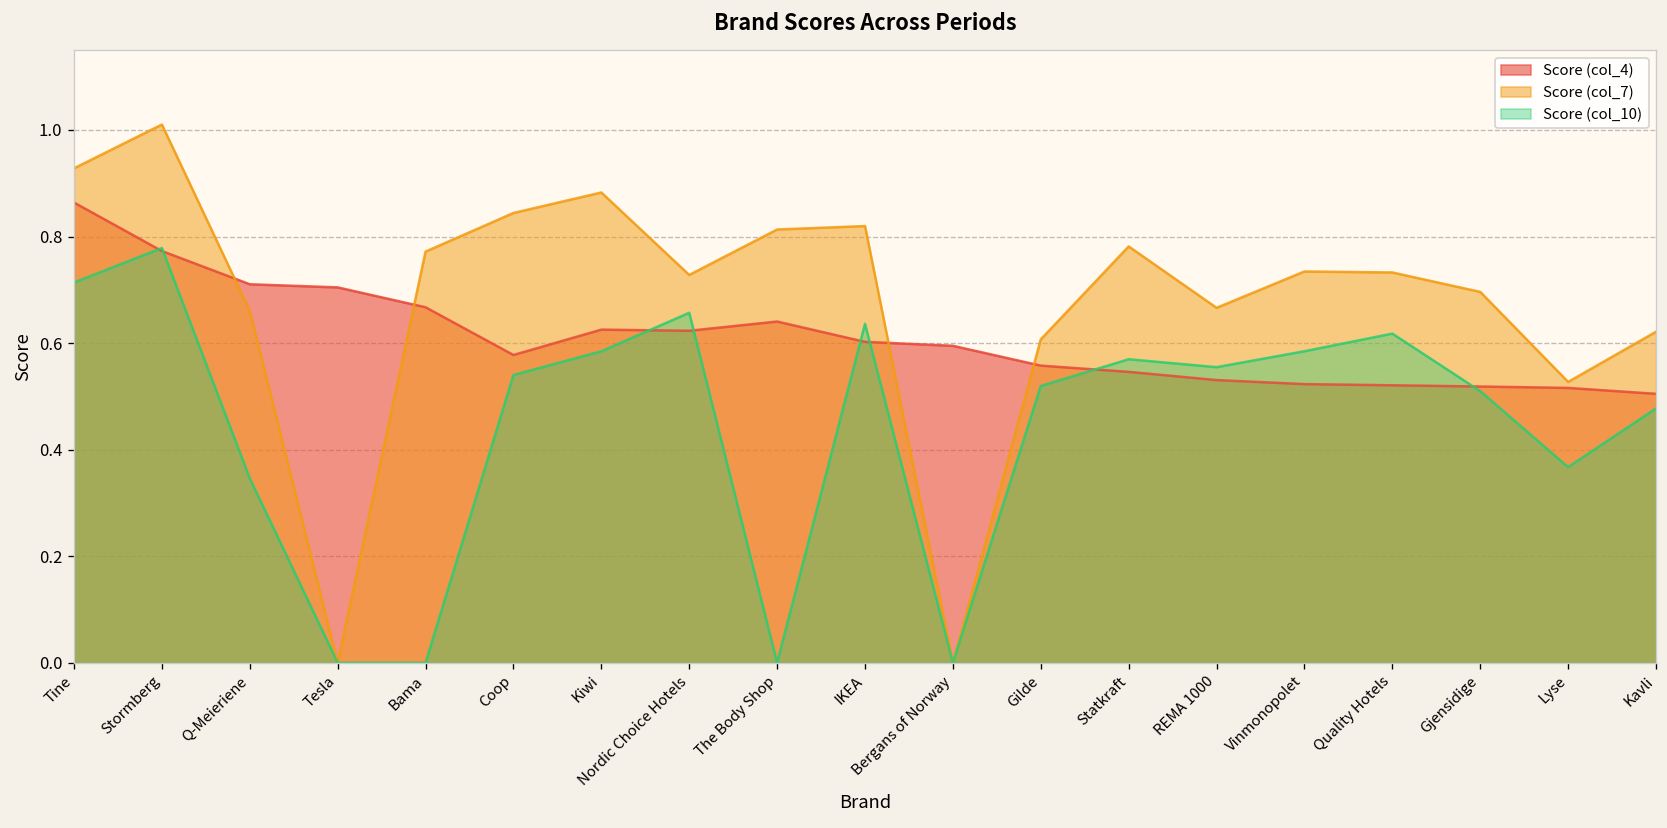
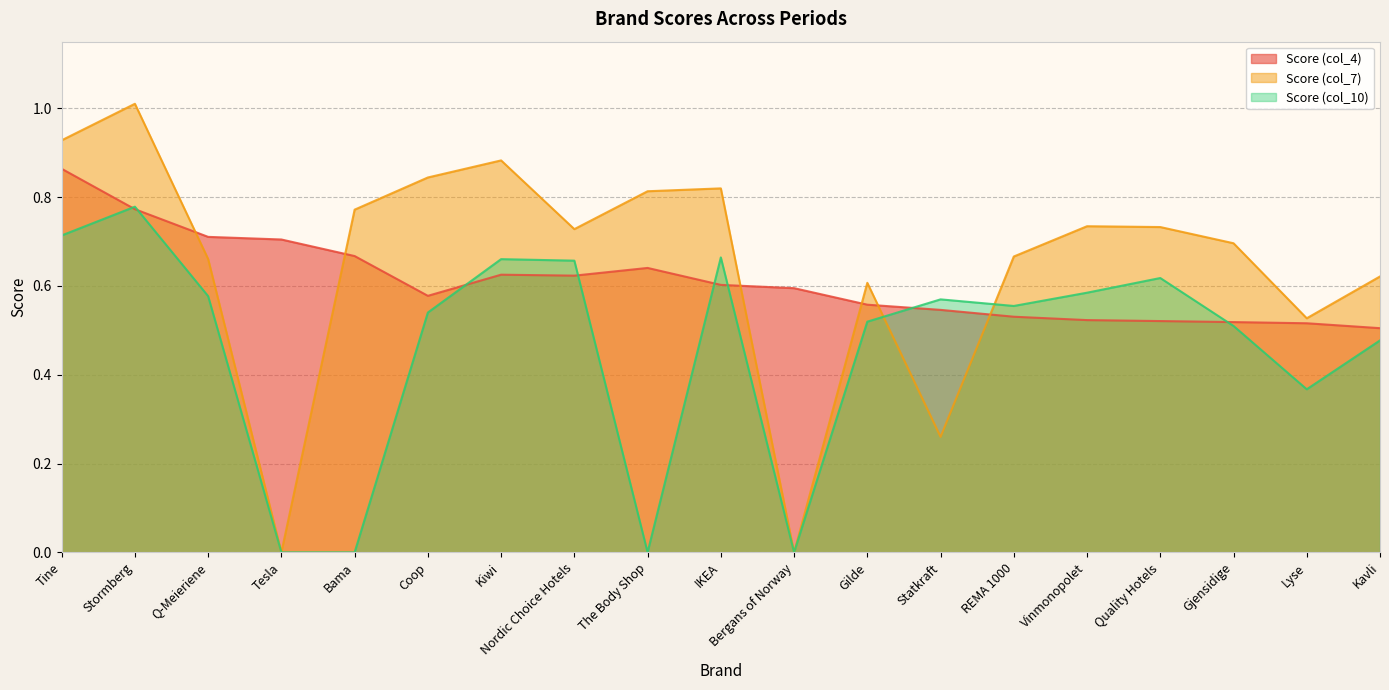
Score (col_10), Q-Meieriene: 0.35 -> 0.58
Score (col_10), Kiwi: 0.58 -> 0.66
Score (col_10), IKEA: 0.64 -> 0.66
Score (col_7), Statkraft: 0.78 -> 0.26
